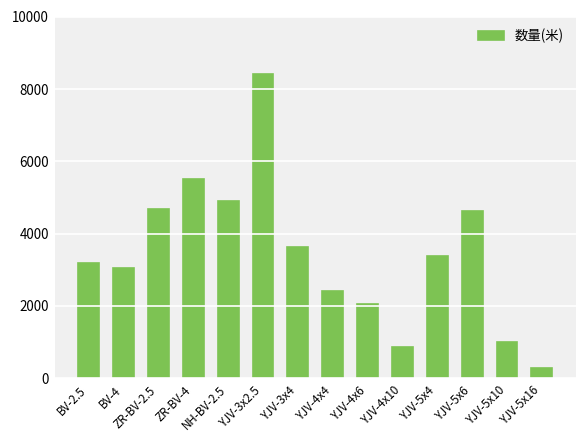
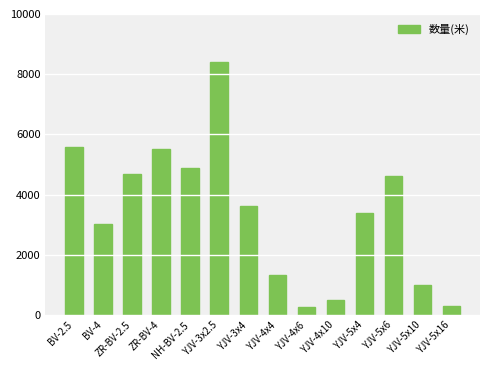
BV-2.5: 3200 -> 5600
YJV-4x4: 2400 -> 1300
YJV-4x6: 2100 -> 300
YJV-4x10: 900 -> 500
